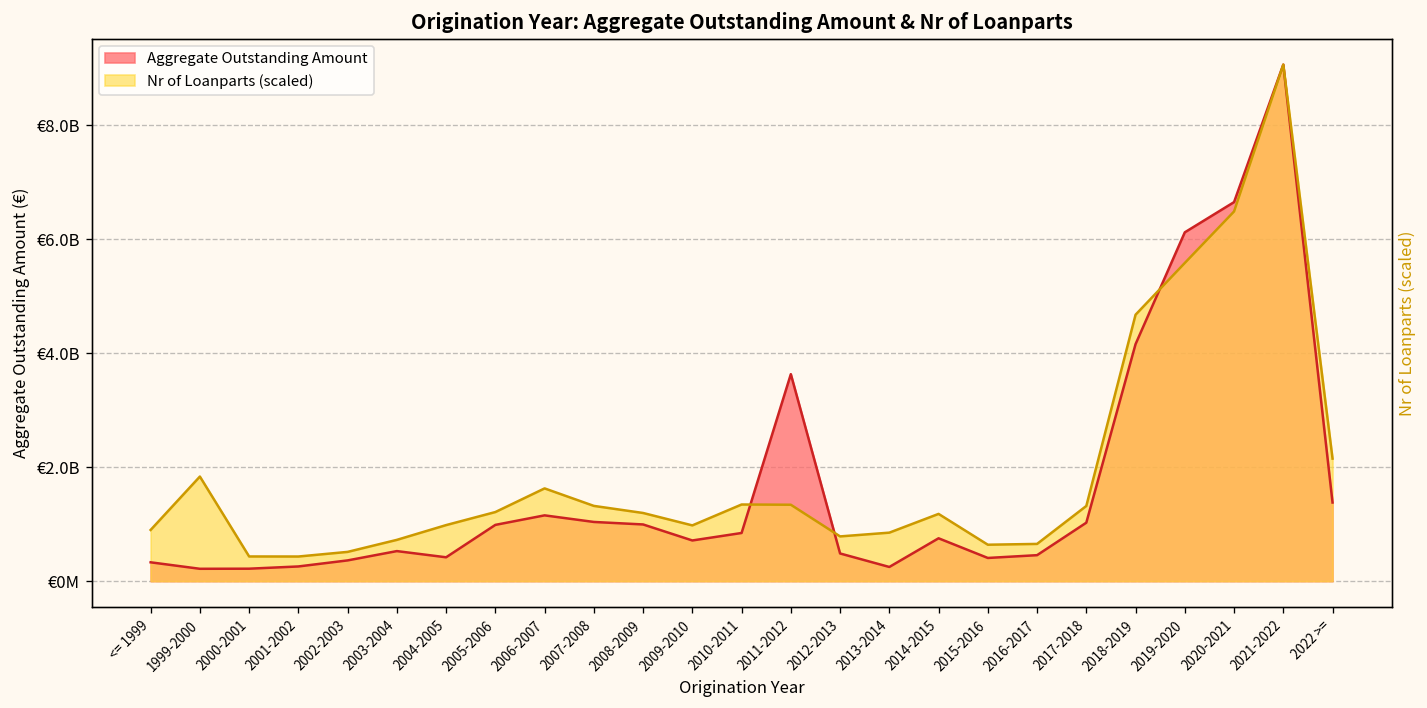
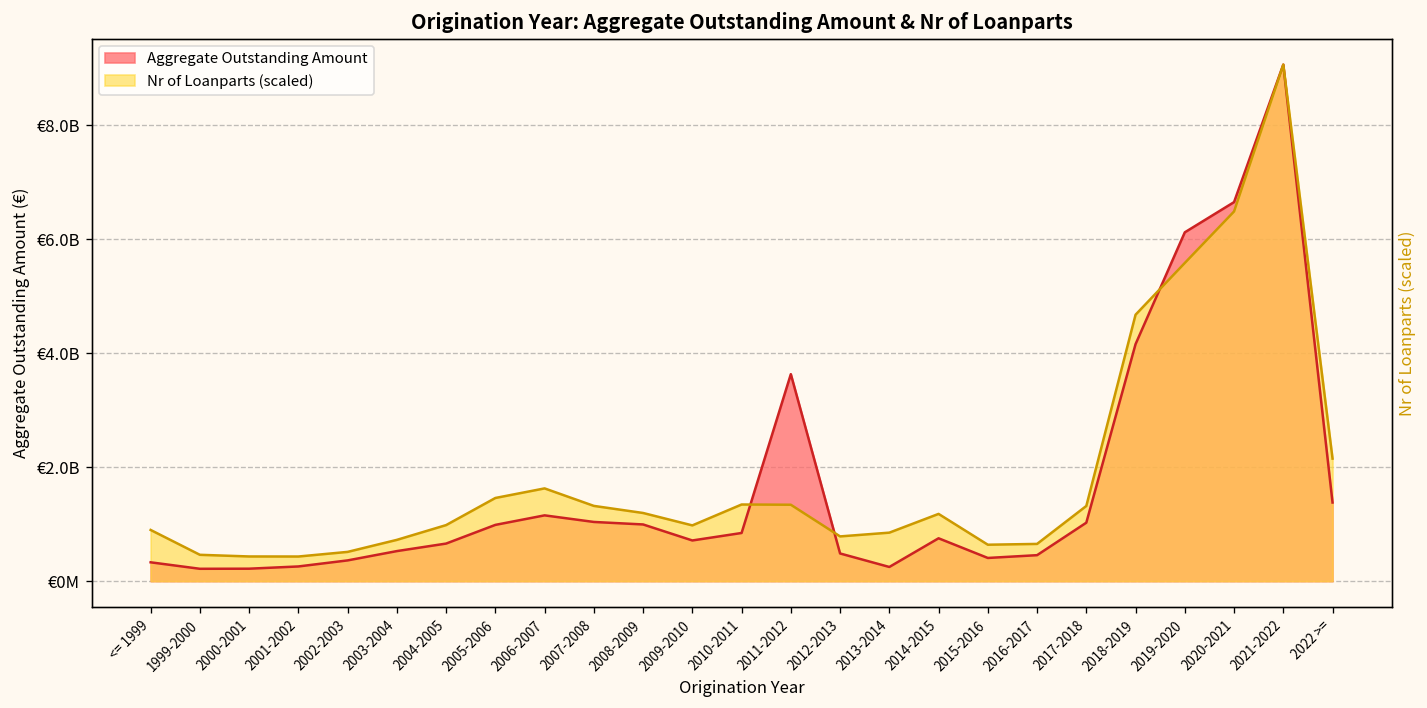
Nr of Loanparts (scaled), 1999-2000: €1800000000 -> €500000000
Aggregate Outstanding Amount, 2004-2005: €400000000 -> €700000000
Nr of Loanparts (scaled), 2005-2006: €1200000000 -> €1500000000
